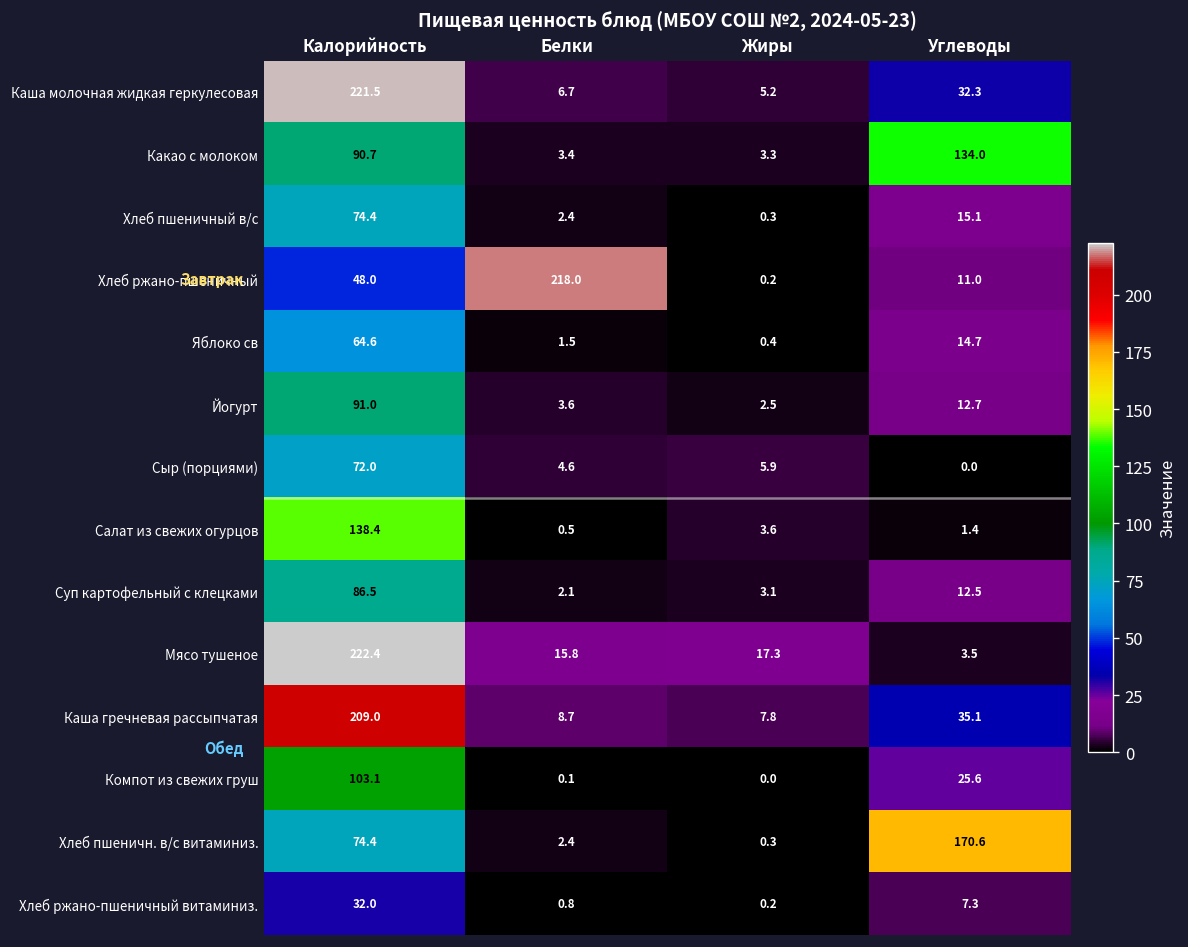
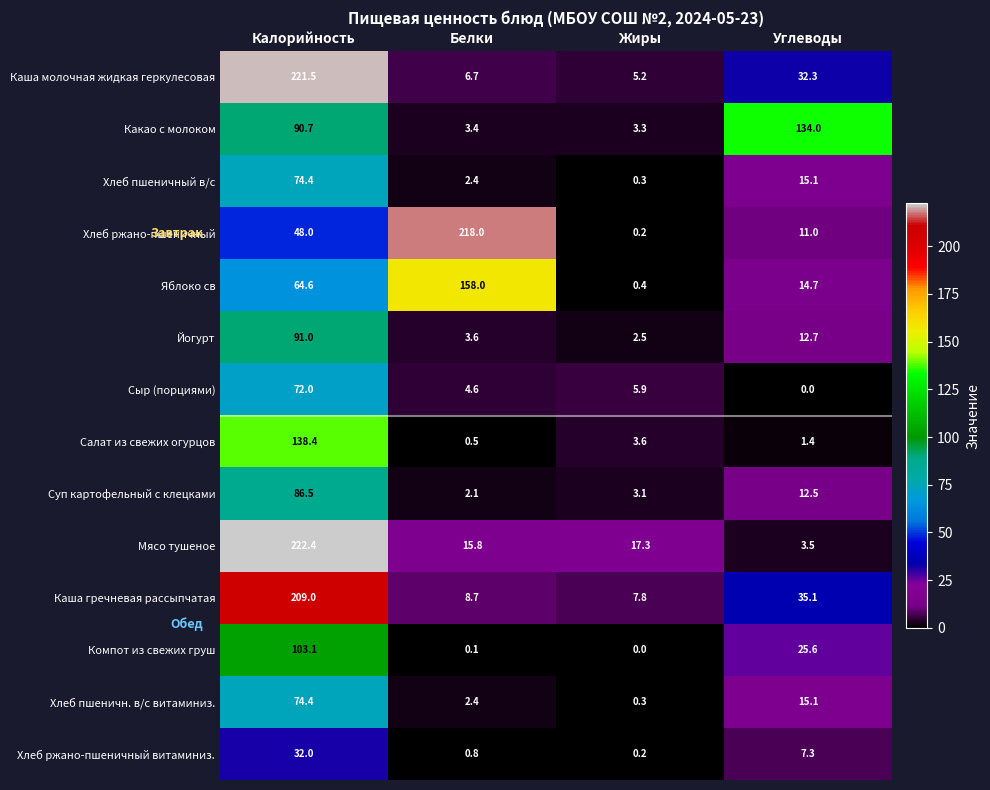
Яблоко св, Белки: 1.5 -> 158.0
Хлеб пшеничн. в/с витаминиз., Углеводы: 170.6 -> 15.1
